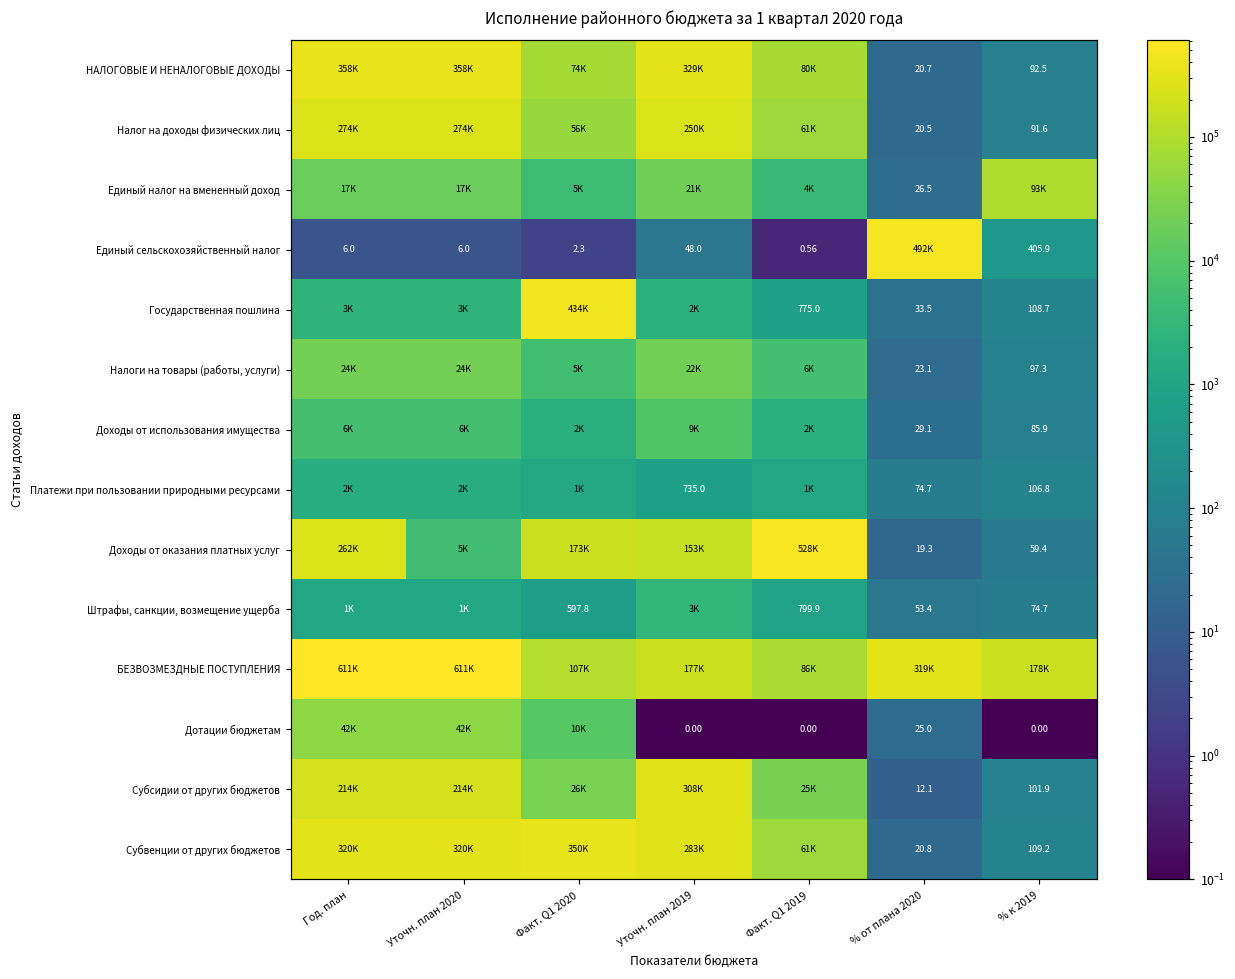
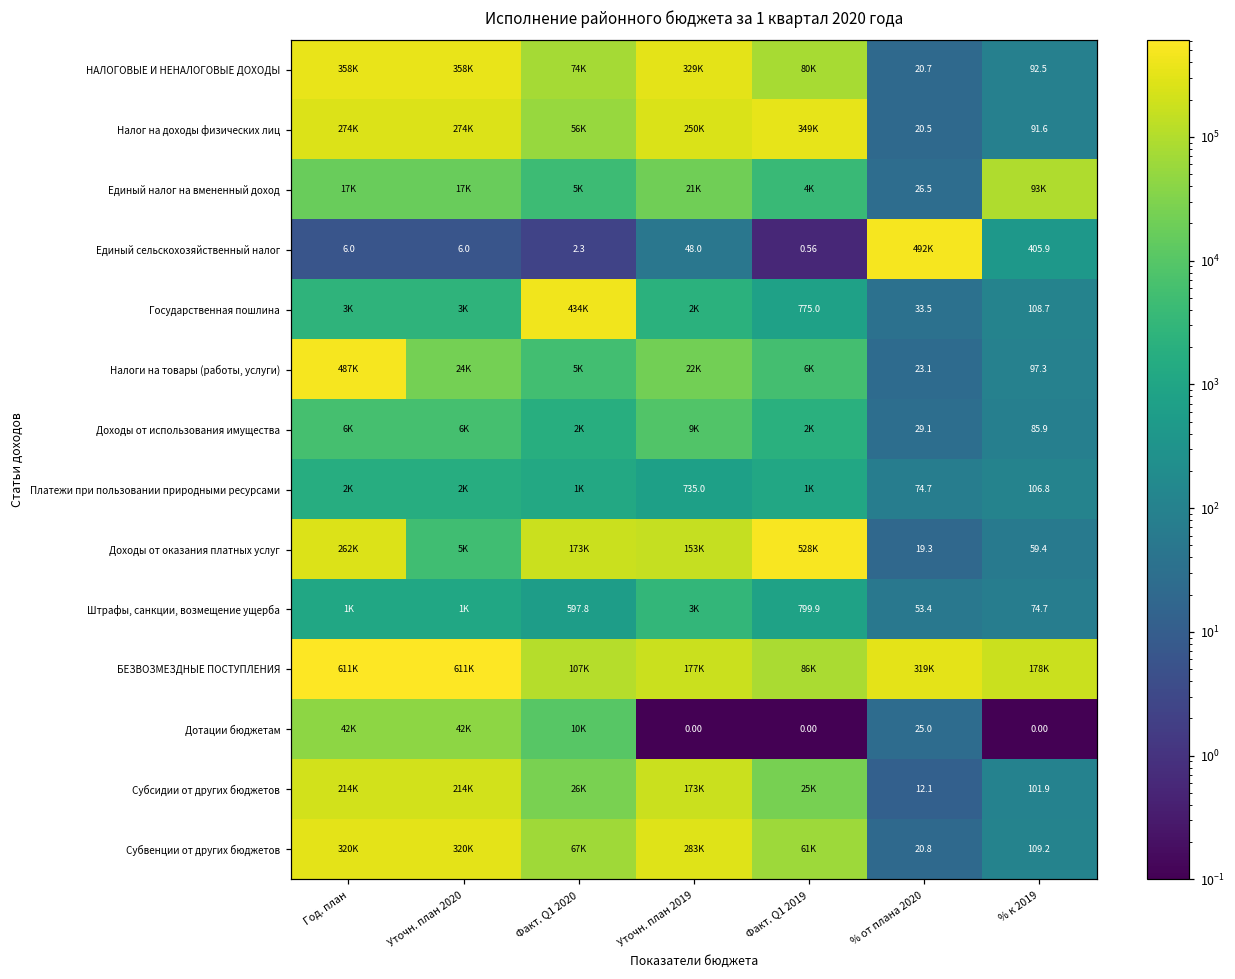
Налог на доходы физических лиц, Факт. Q1 2019: 61K -> 349K
Налоги на товары (работы, услуги), Год. план: 24K -> 487K
Субсидии от других бюджетов, Уточн. план 2019: 308K -> 173K
Субвенции от других бюджетов, Факт. Q1 2020: 350K -> 67K
